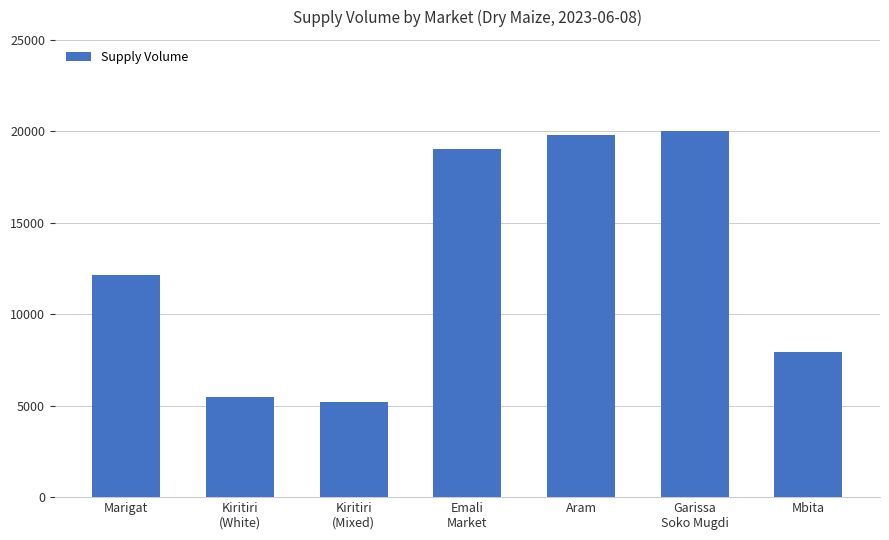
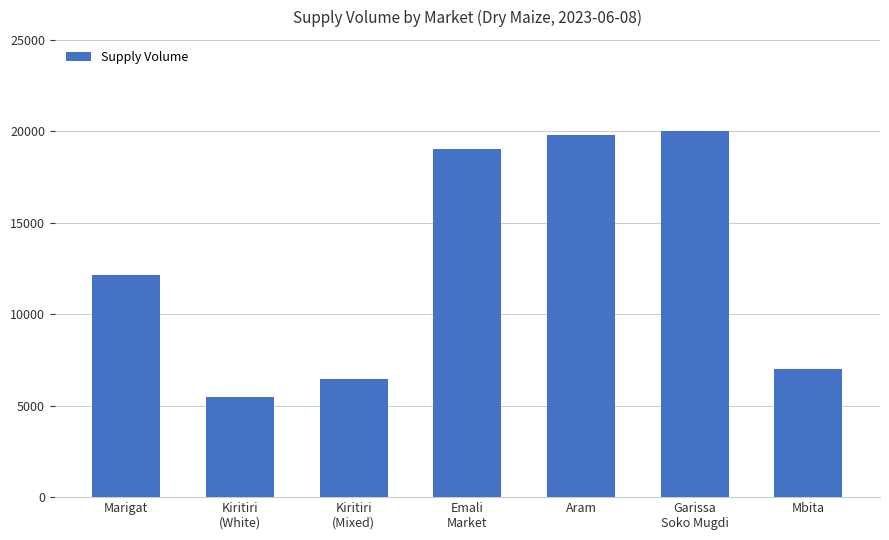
Kiritiri (Mixed): 5200 -> 6500
Mbita: 7900 -> 7000
